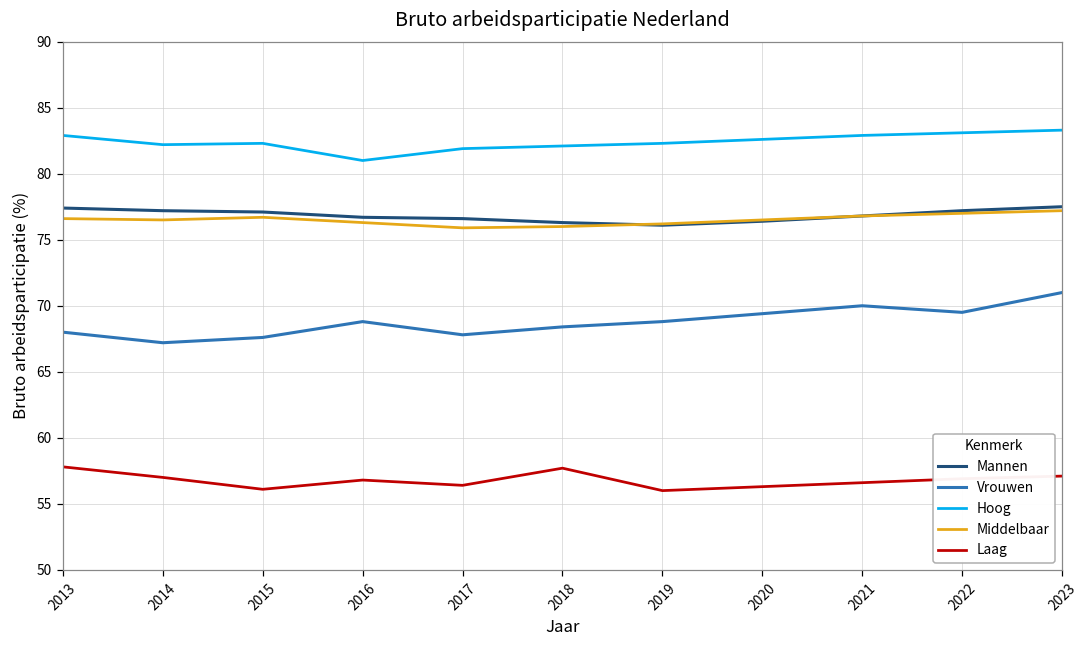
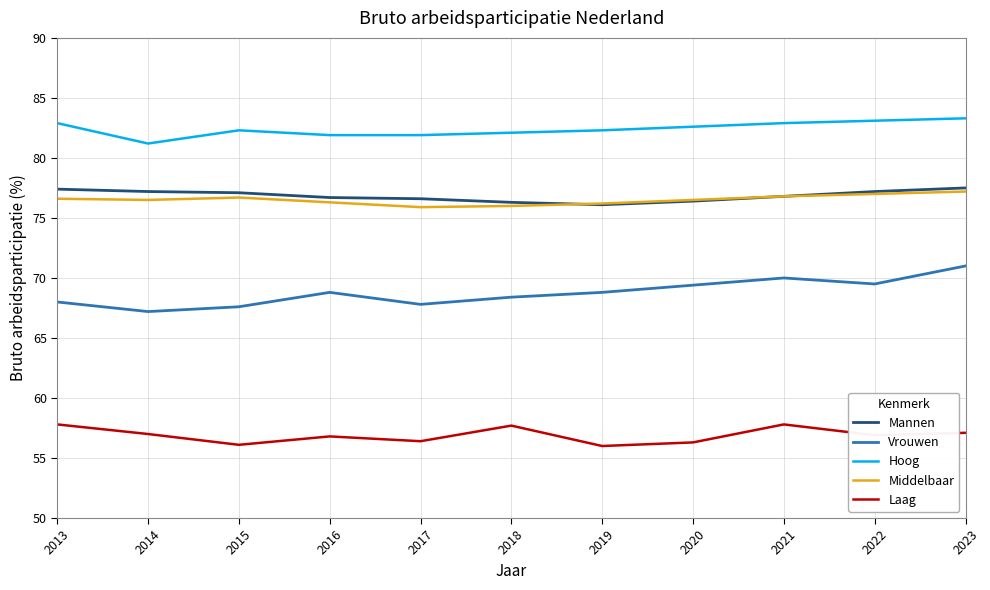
Hoog, 2014: 82.2 -> 81.2
Hoog, 2016: 81.0 -> 81.9
Laag, 2021: 56.6 -> 57.8
